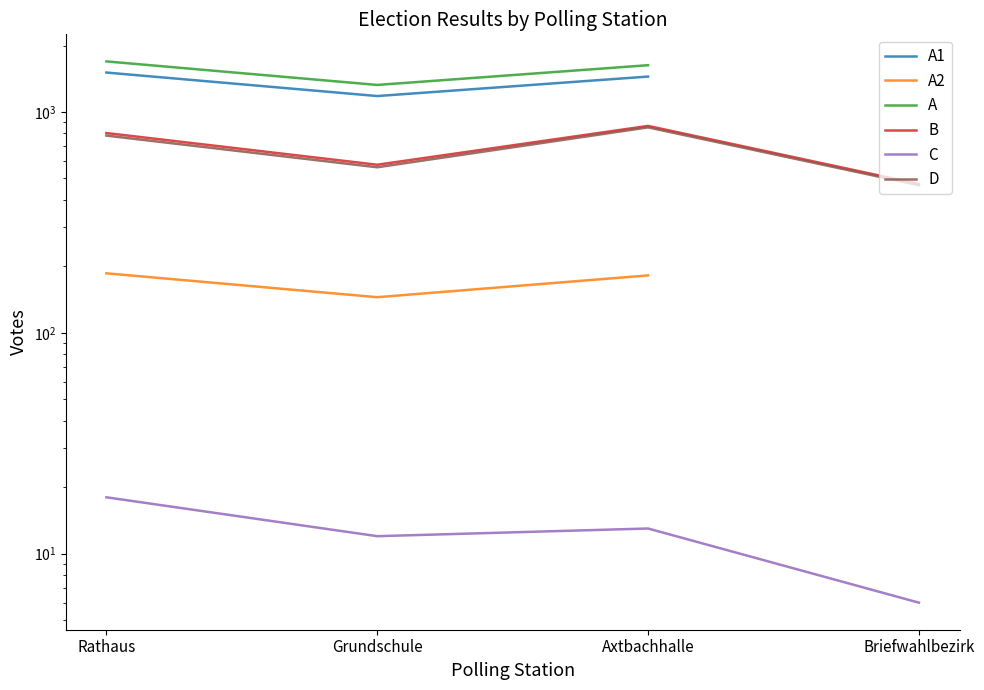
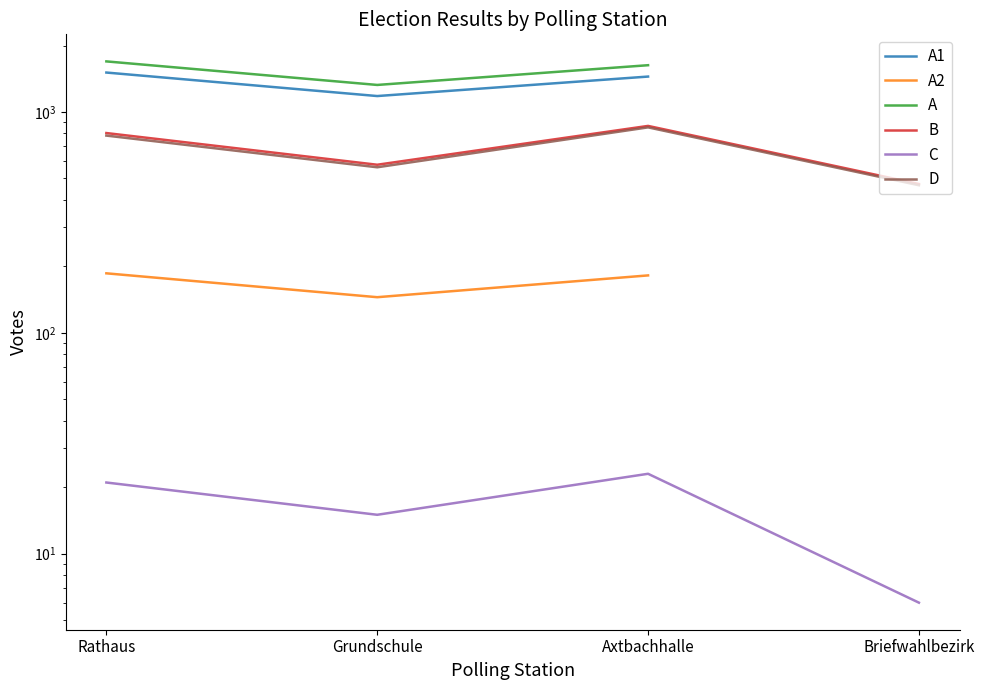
C, Rathaus: 18 -> 21
C, Grundschule: 12 -> 15
C, Axtbachhalle: 13 -> 23
